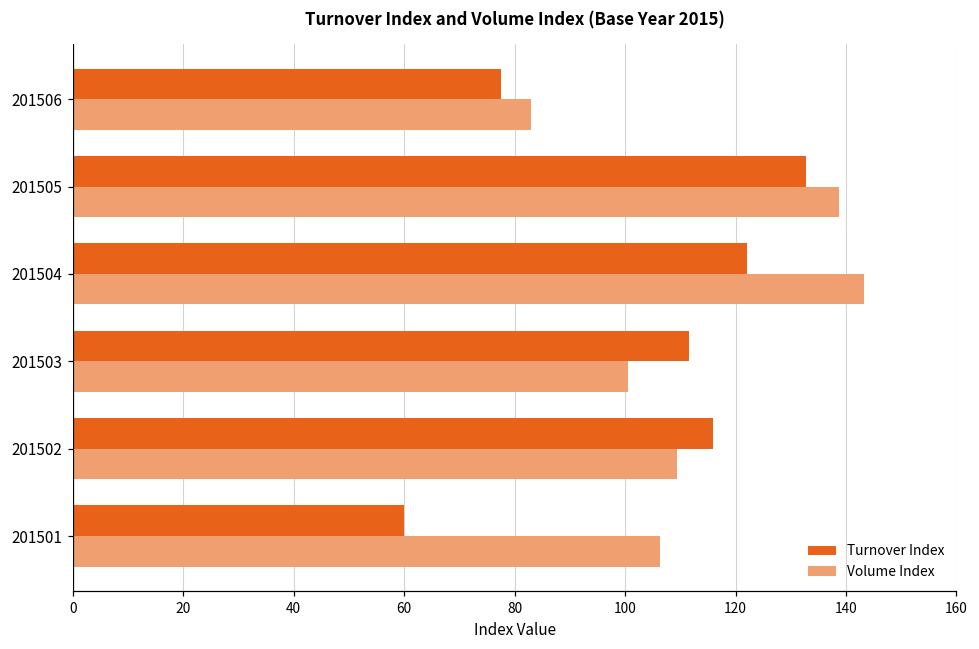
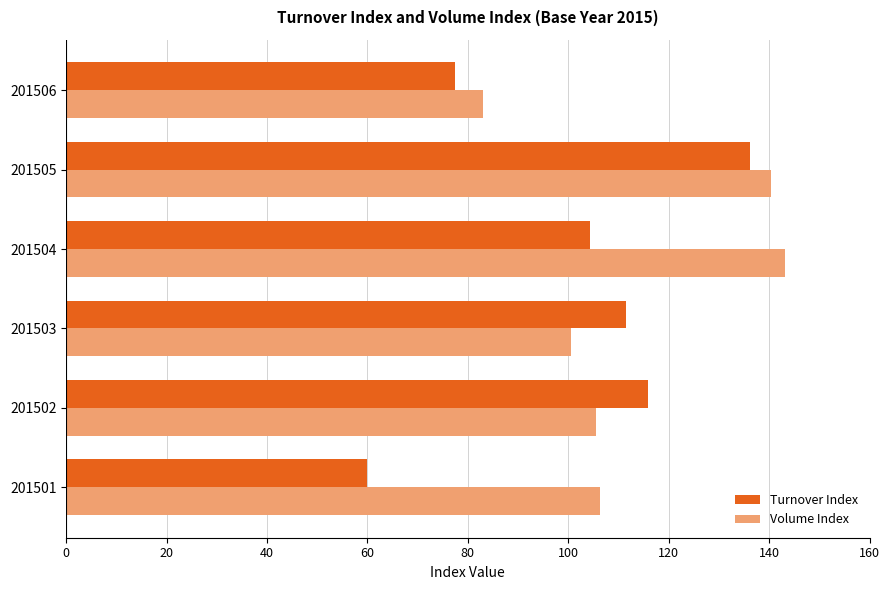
Turnover Index, 201505: 133 -> 136
Volume Index, 201505: 139 -> 140
Turnover Index, 201504: 122 -> 104
Volume Index, 201502: 109 -> 105
